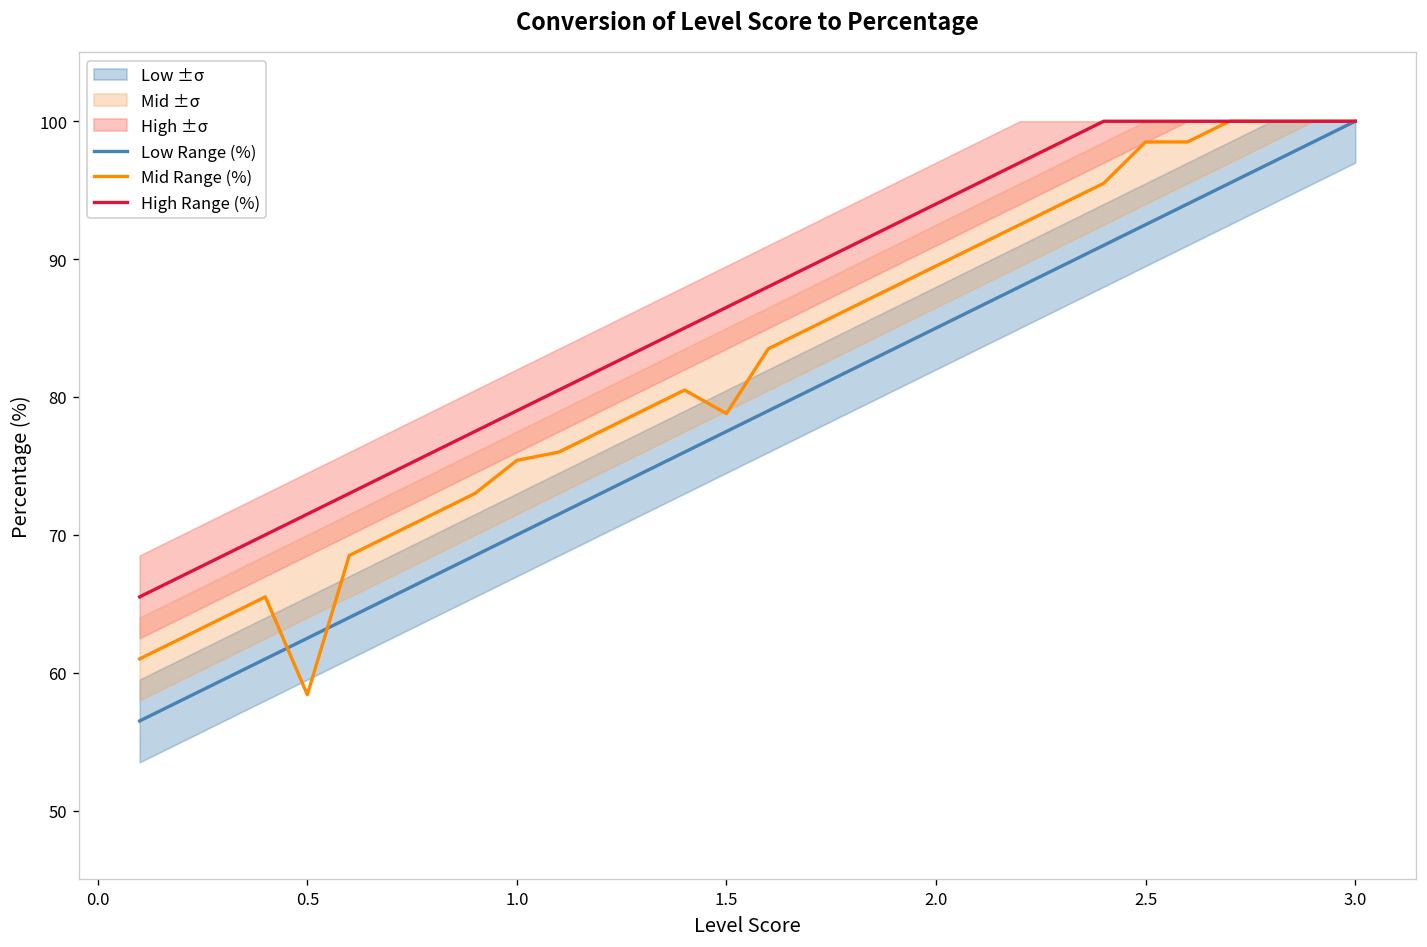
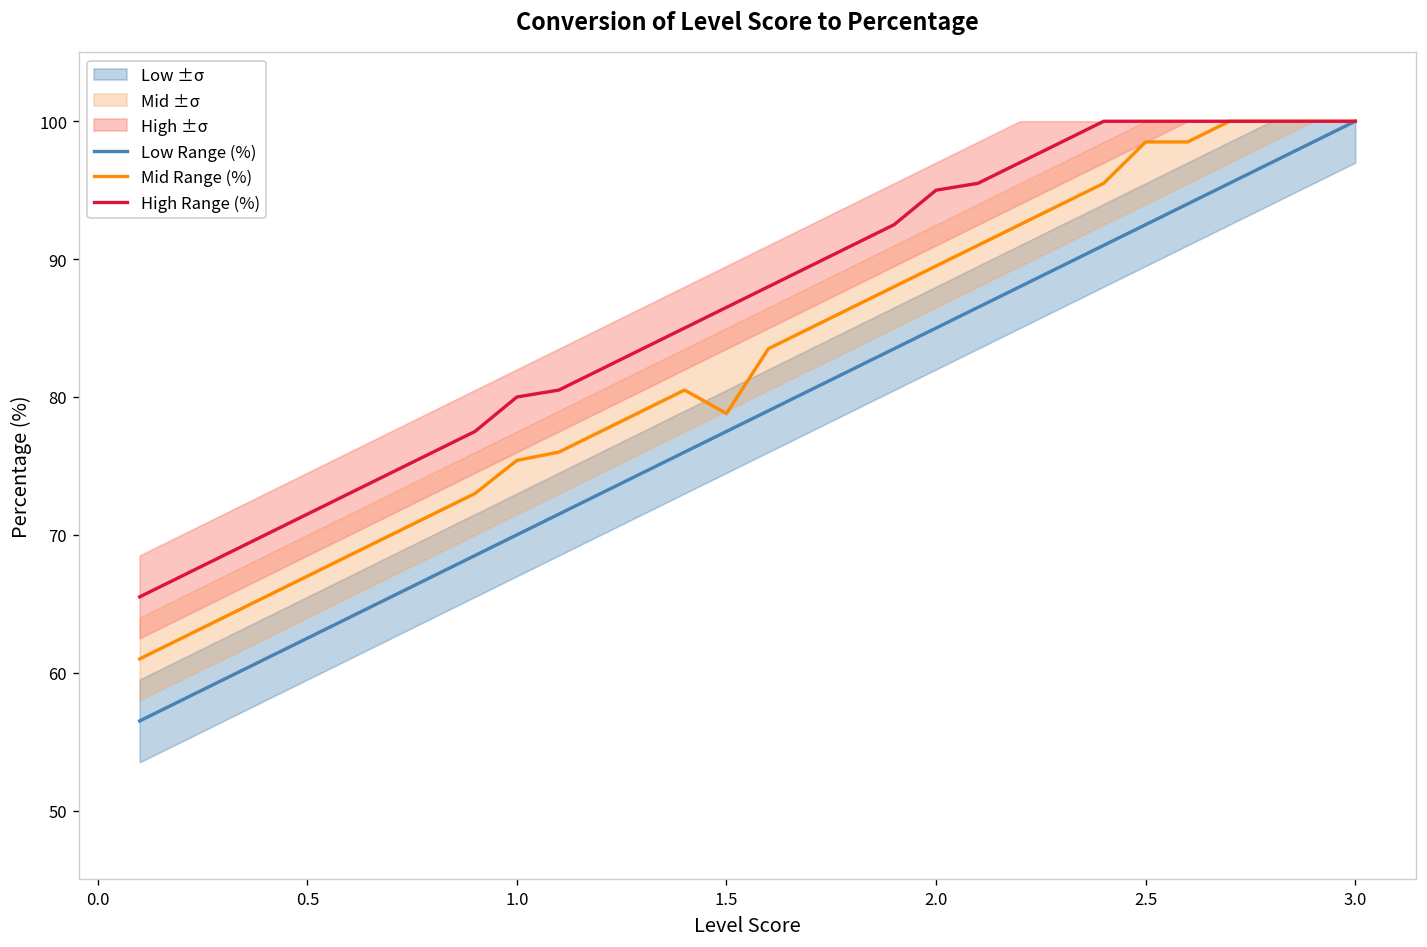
Mid Range (%), 0.5: 58.4 -> 67.0
High Range (%), 1.0: 79 -> 80
High Range (%), 2.0: 94 -> 95
